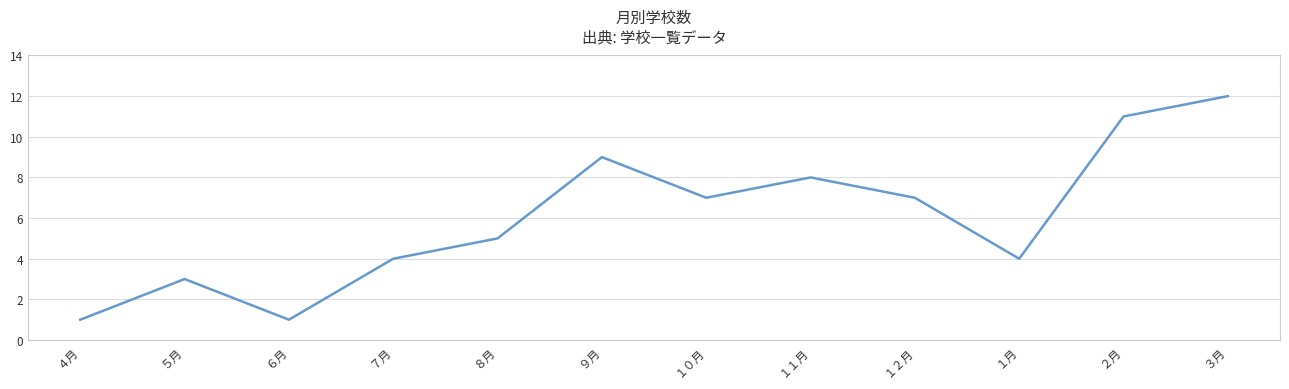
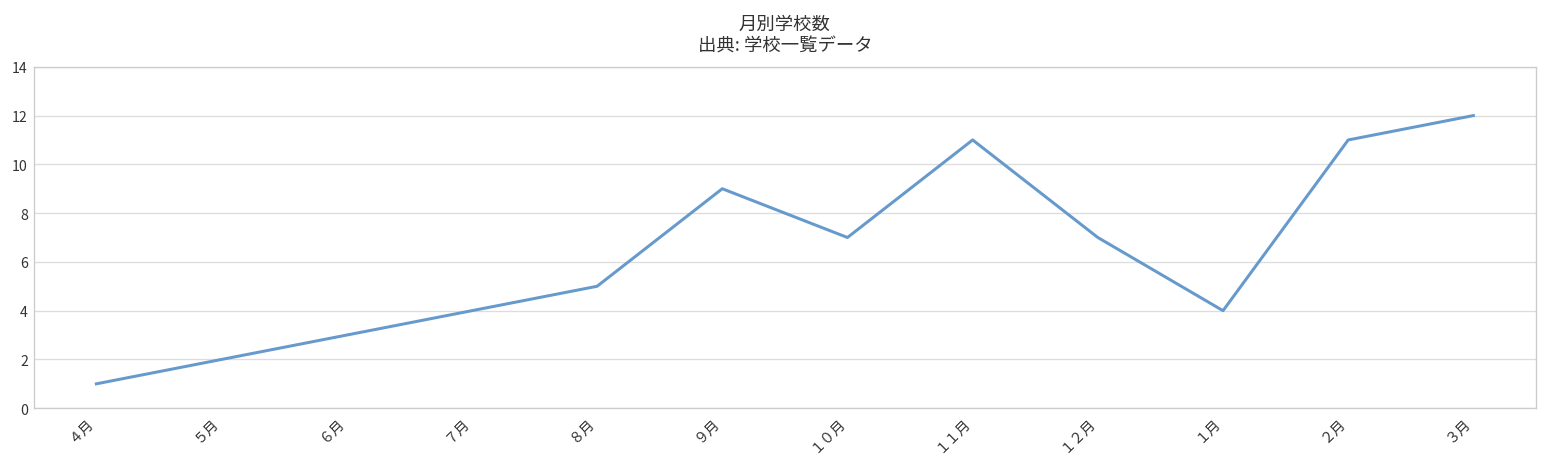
５月: 3 -> 2
６月: 1 -> 3
１１月: 8 -> 11
